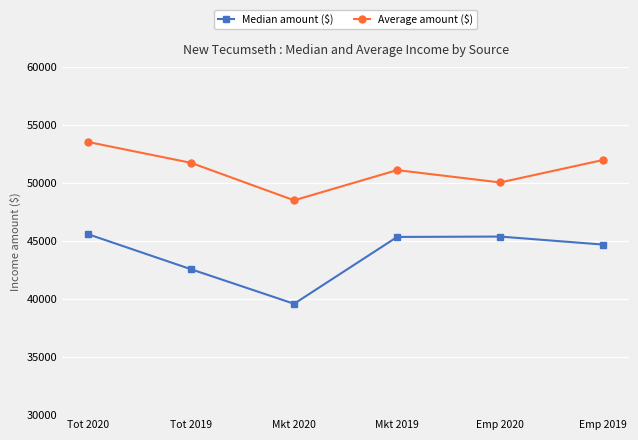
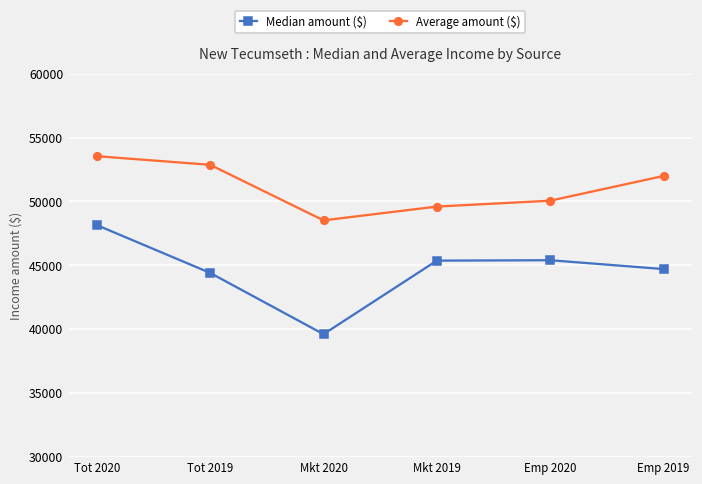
Median amount ($), Tot 2020: 45600 -> 48100
Median amount ($), Tot 2019: 42600 -> 44400
Average amount ($), Tot 2019: 51800 -> 52900
Average amount ($), Mkt 2019: 51100 -> 49600
